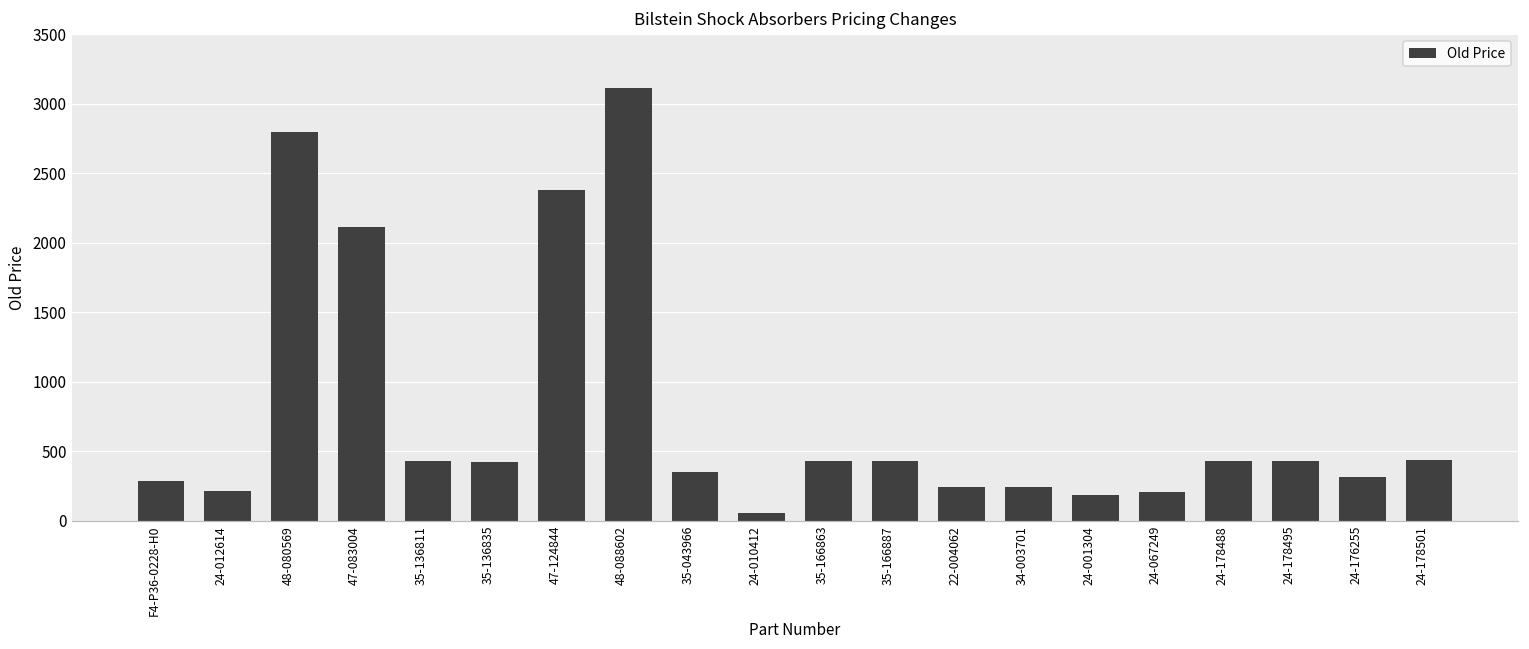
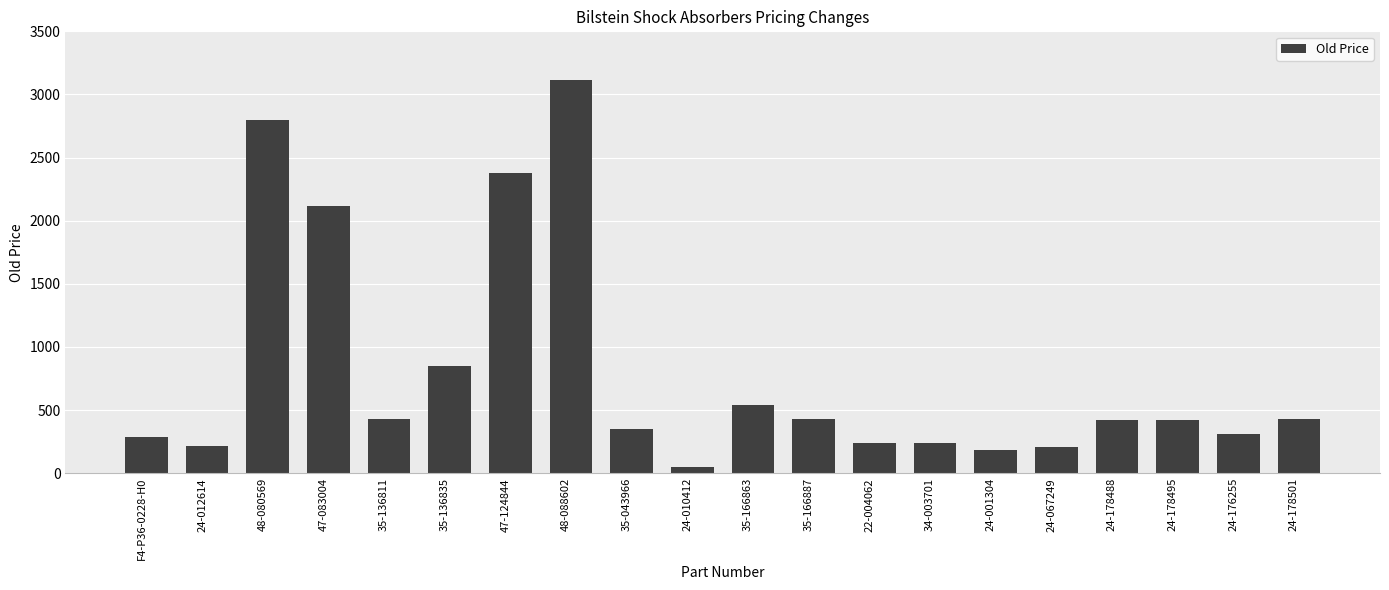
35-136835: 420 -> 850
35-166863: 430 -> 540
